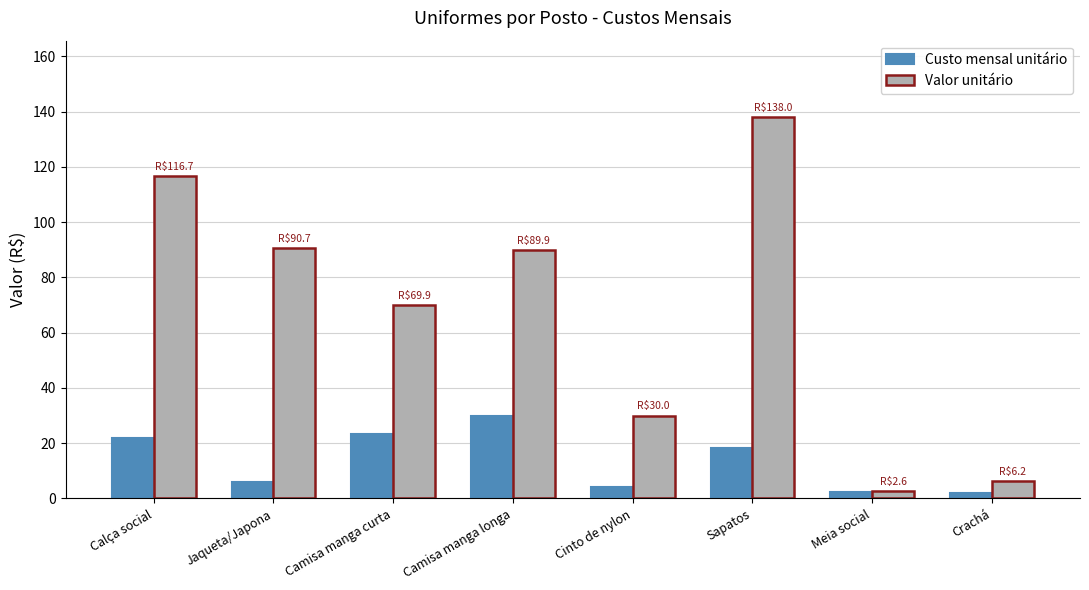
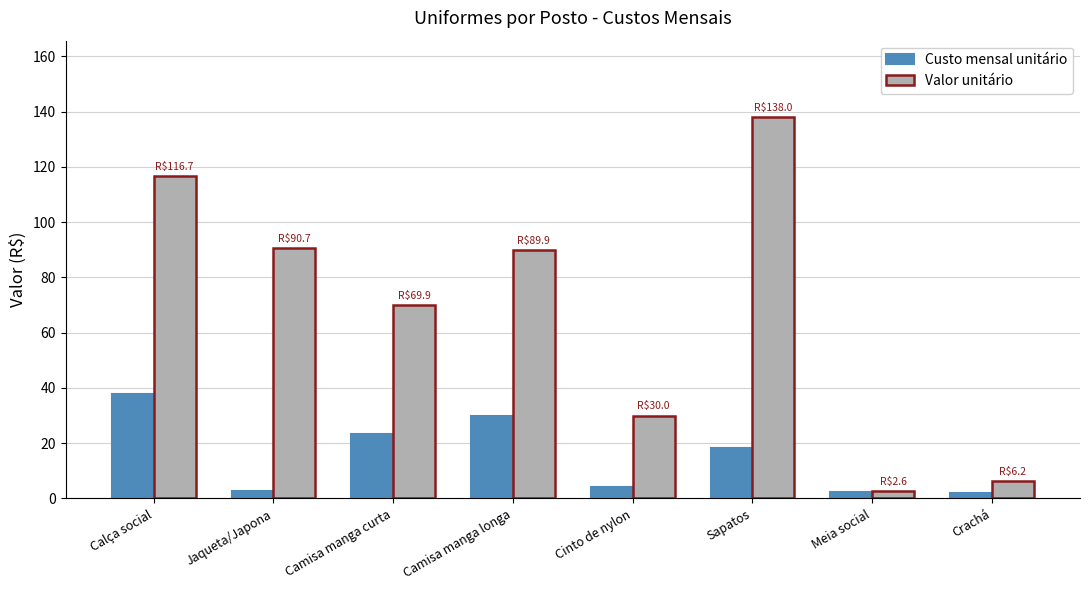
Custo mensal unitário, Calça social: 22 -> 38
Custo mensal unitário, Jaqueta/Japona: 6 -> 3
